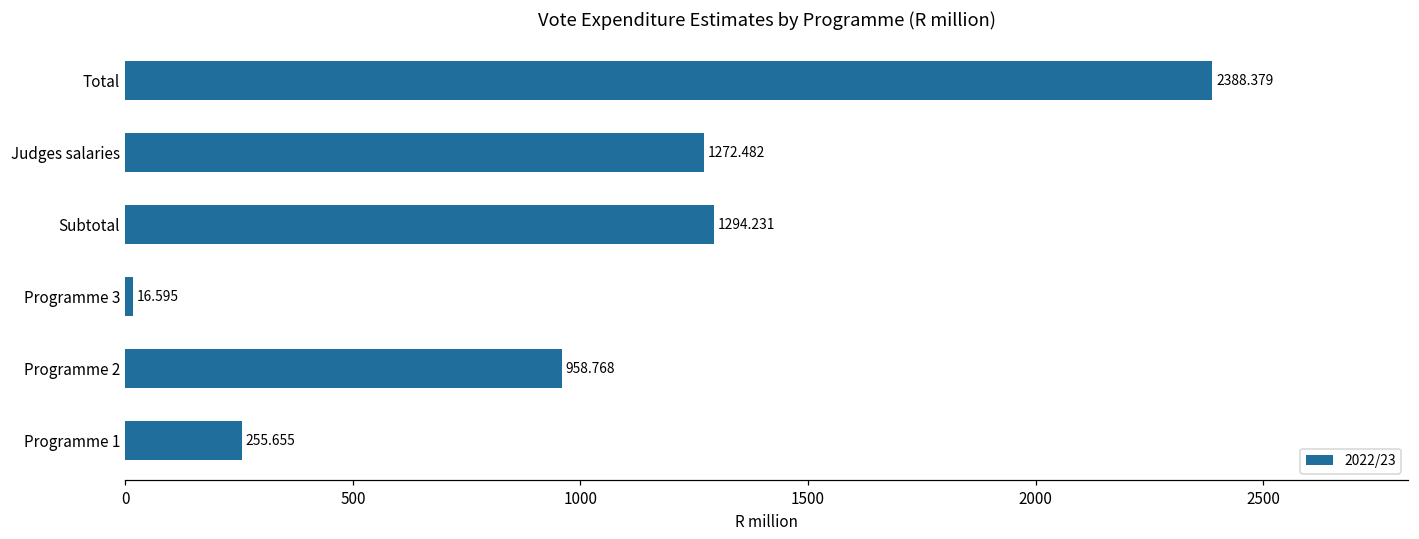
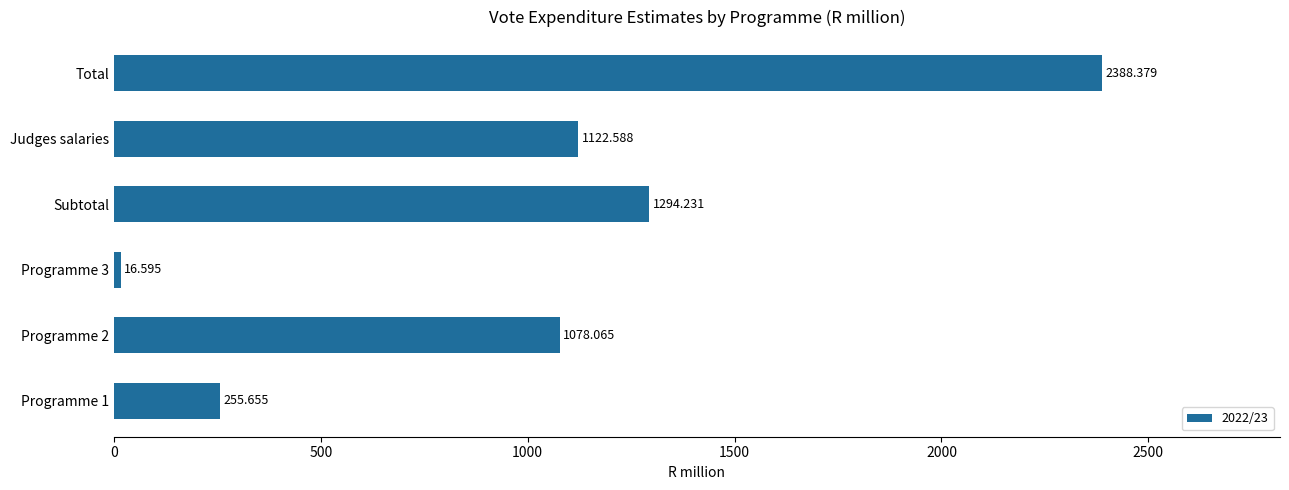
Judges salaries: 1272.482 -> 1122.588
Programme 2: 958.768 -> 1078.065
